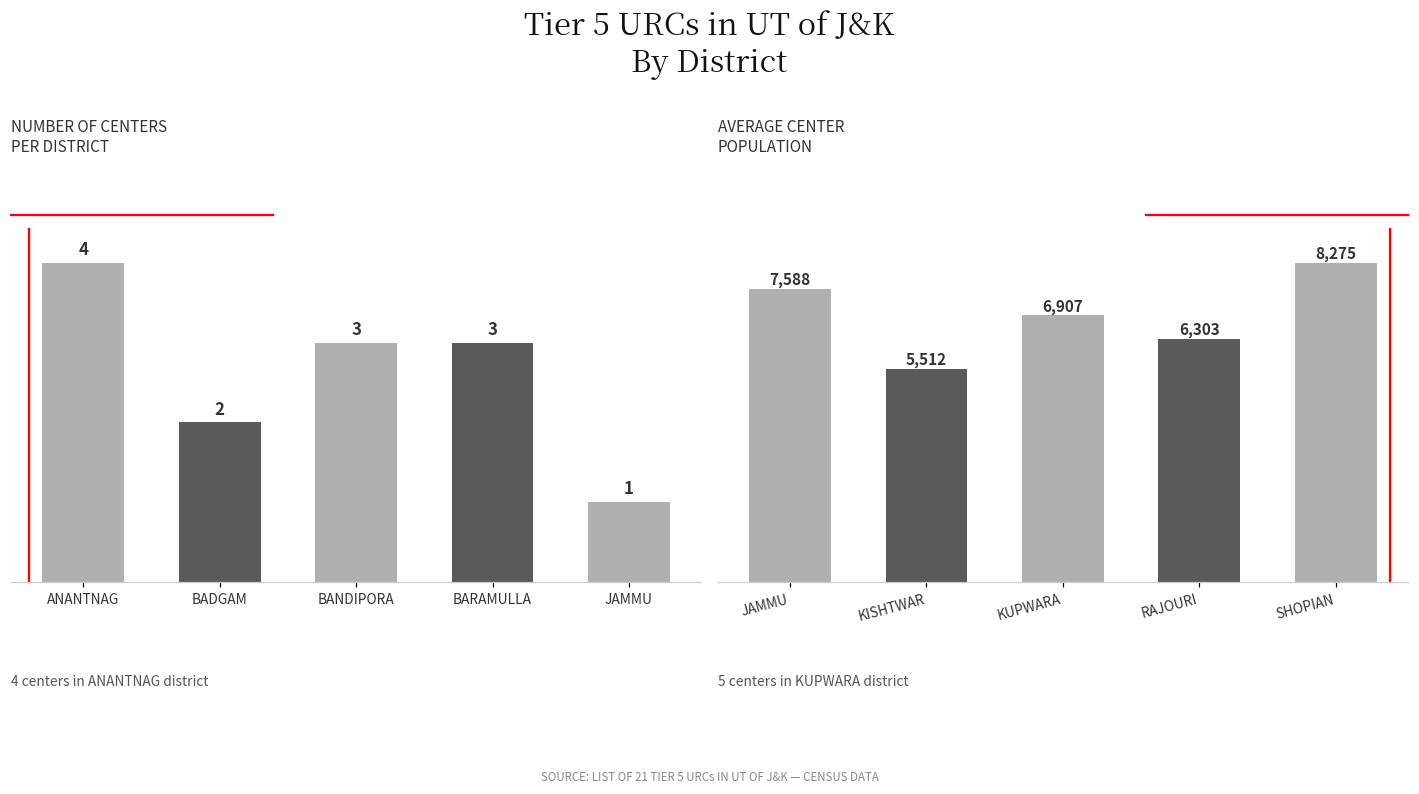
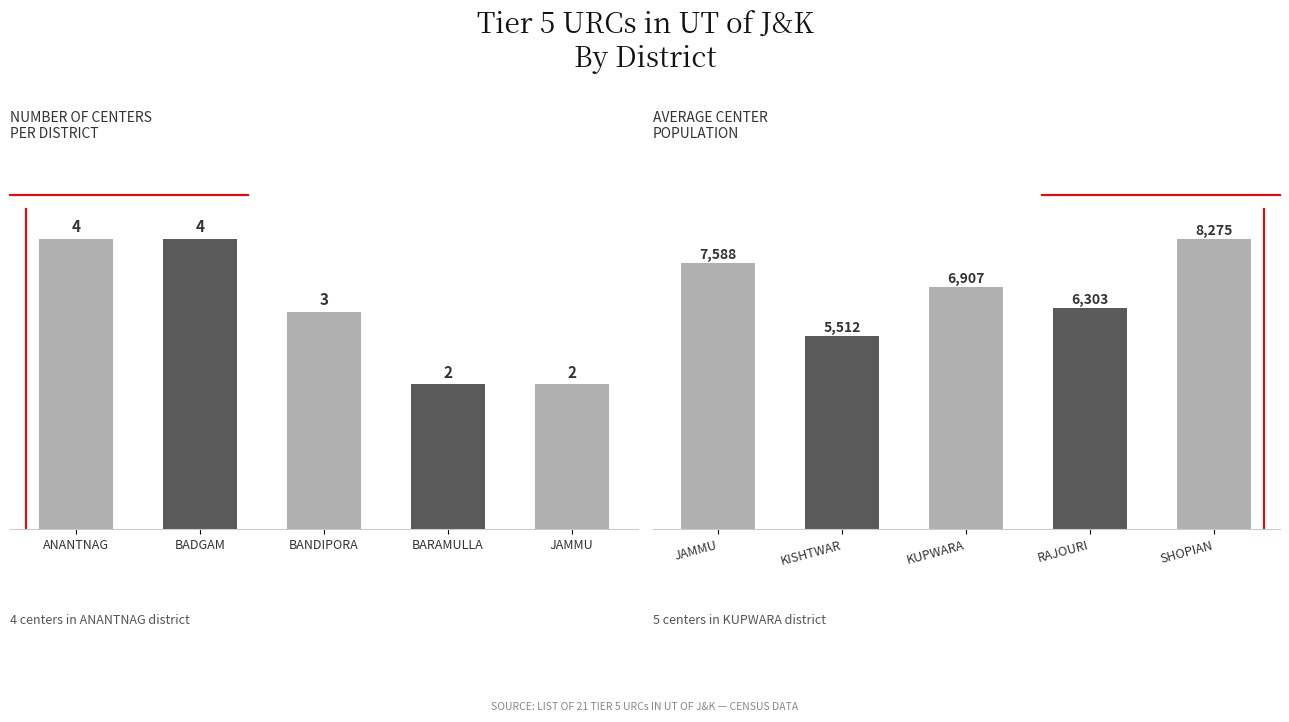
NUMBER OF CENTERS PER DISTRICT, BADGAM: 2 -> 4
NUMBER OF CENTERS PER DISTRICT, BARAMULLA: 3 -> 2
NUMBER OF CENTERS PER DISTRICT, JAMMU: 1 -> 2
